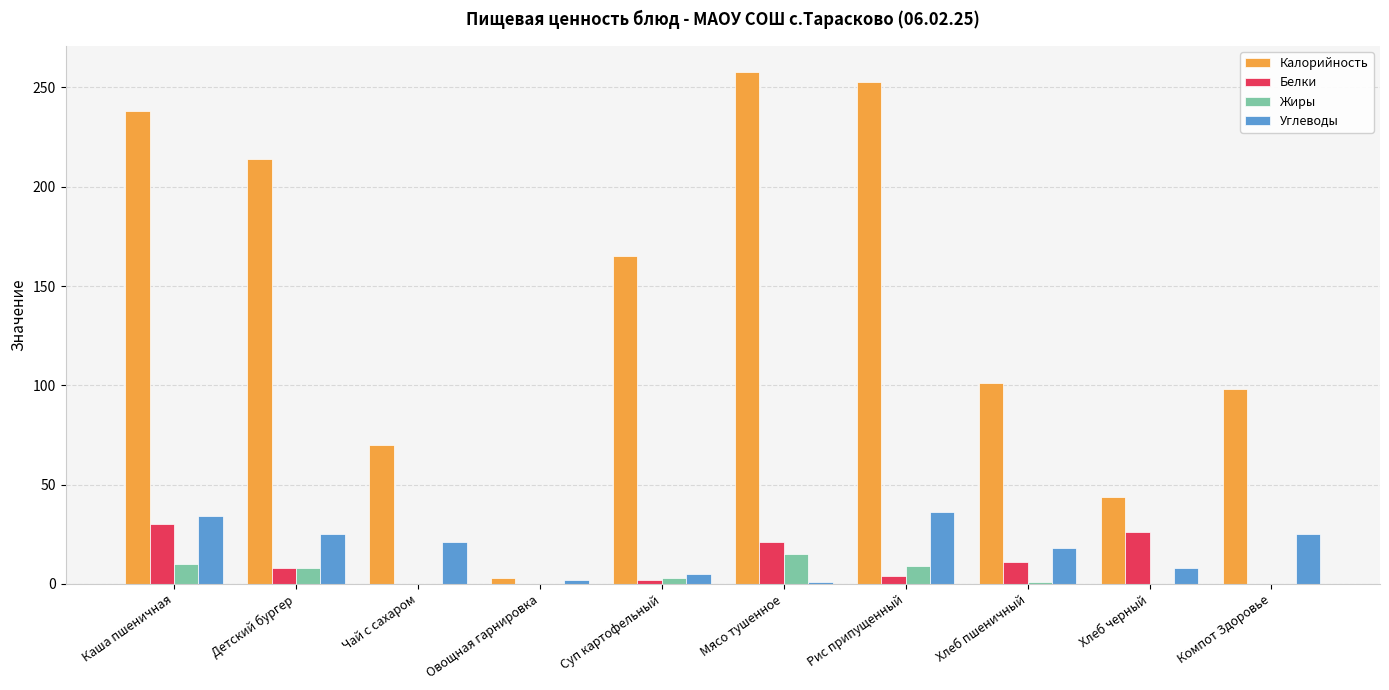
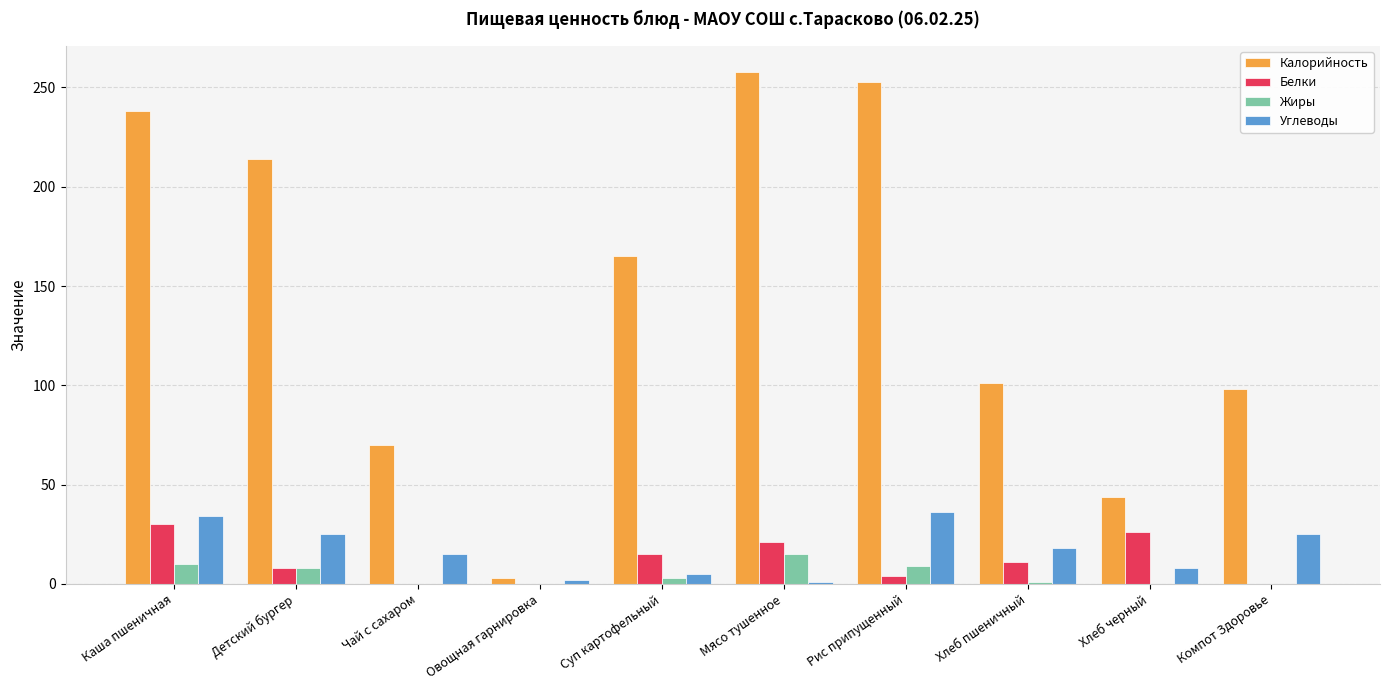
Углеводы, Чай с сахаром: 21 -> 15
Белки, Суп картофельный: 2 -> 15
